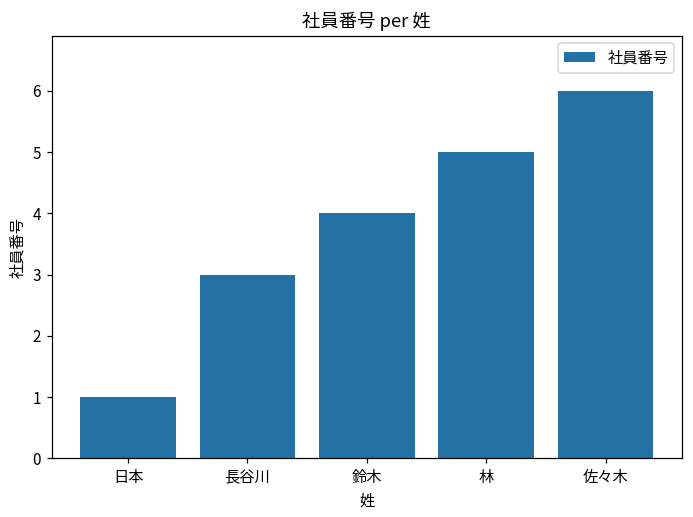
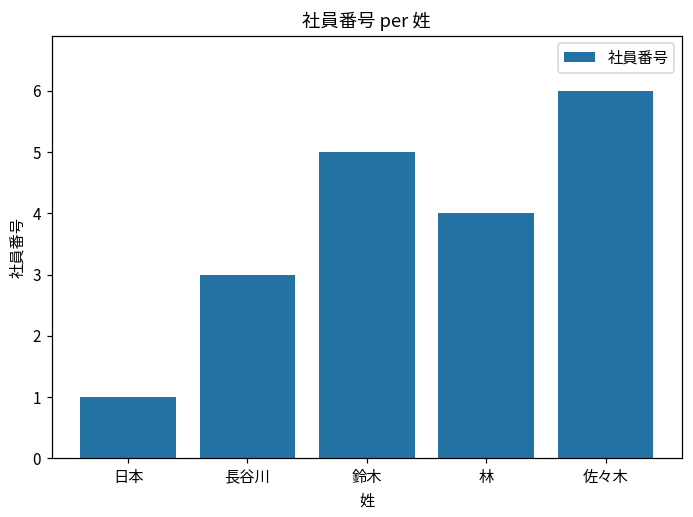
鈴木: 4 -> 5
林: 5 -> 4
